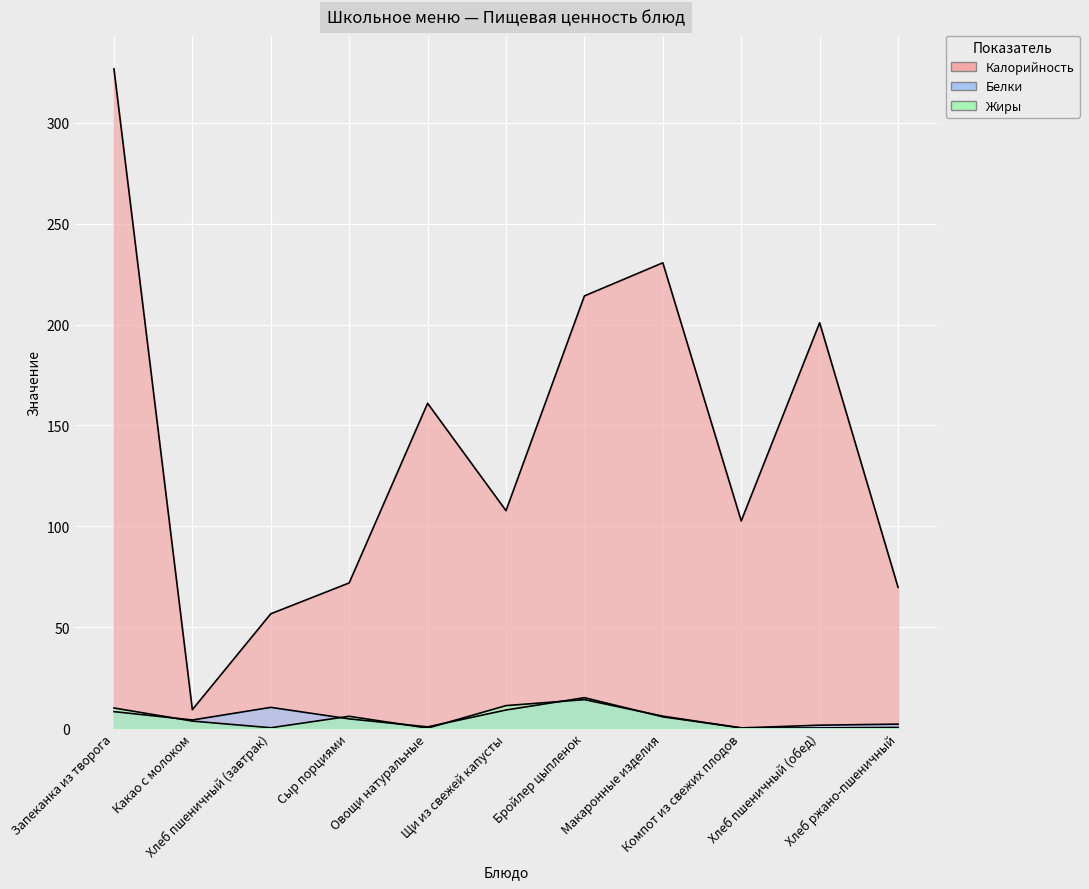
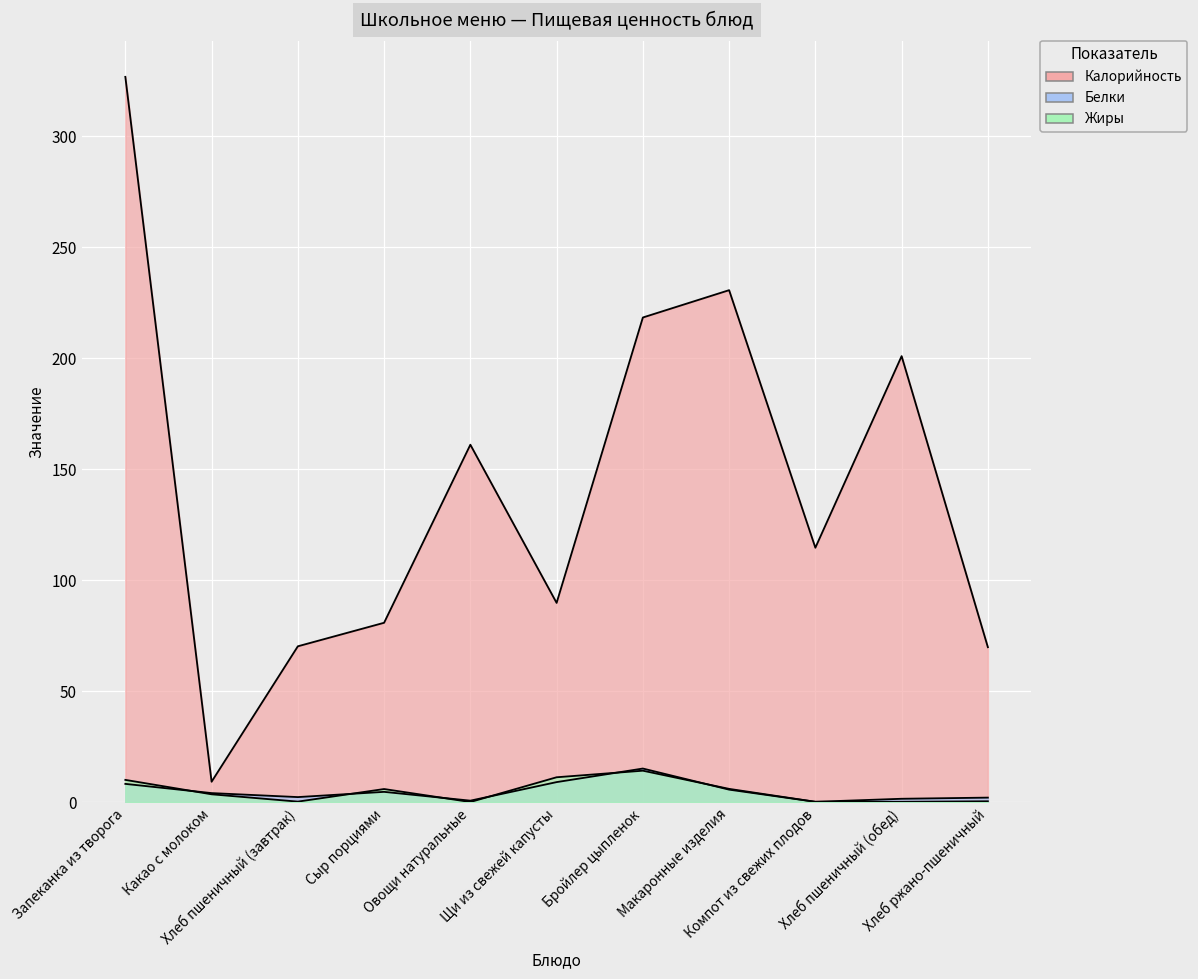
Калорийность, Хлеб пшеничный (завтрак): 57 -> 70
Белки, Хлеб пшеничный (завтрак): 10 -> 2
Калорийность, Сыр порциями: 72 -> 81
Калорийность, Щи из свежей капусты: 108 -> 90
Калорийность, Бройлер цыпленок: 214 -> 218
Калорийность, Компот из свежих плодов: 103 -> 115
